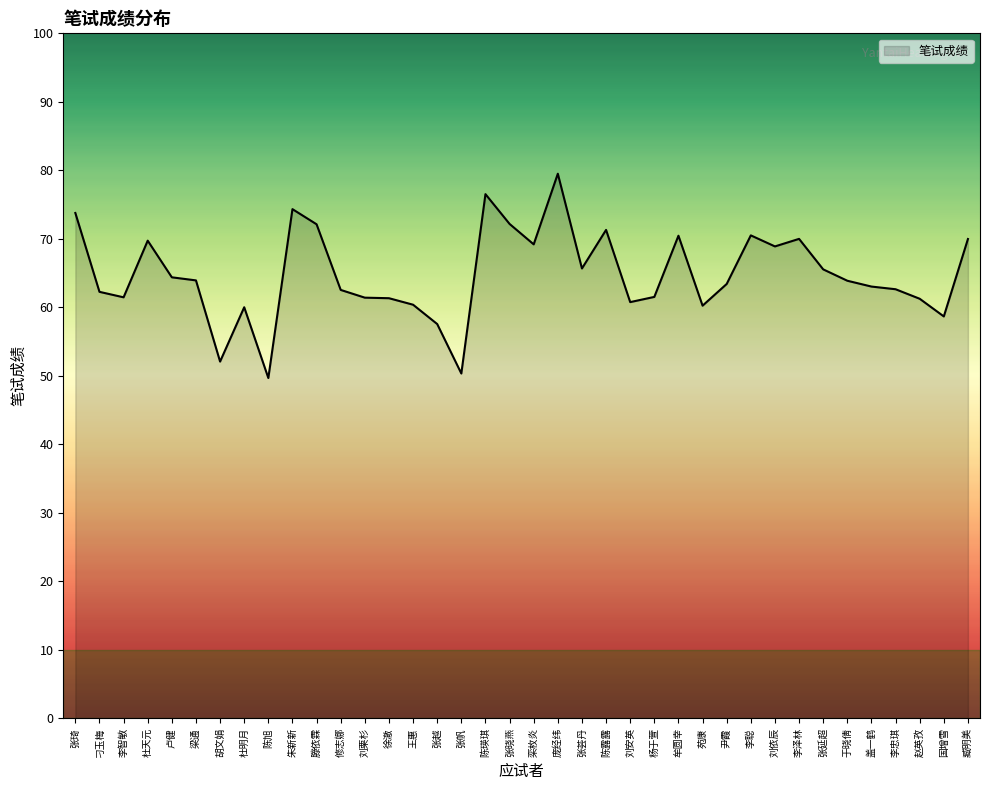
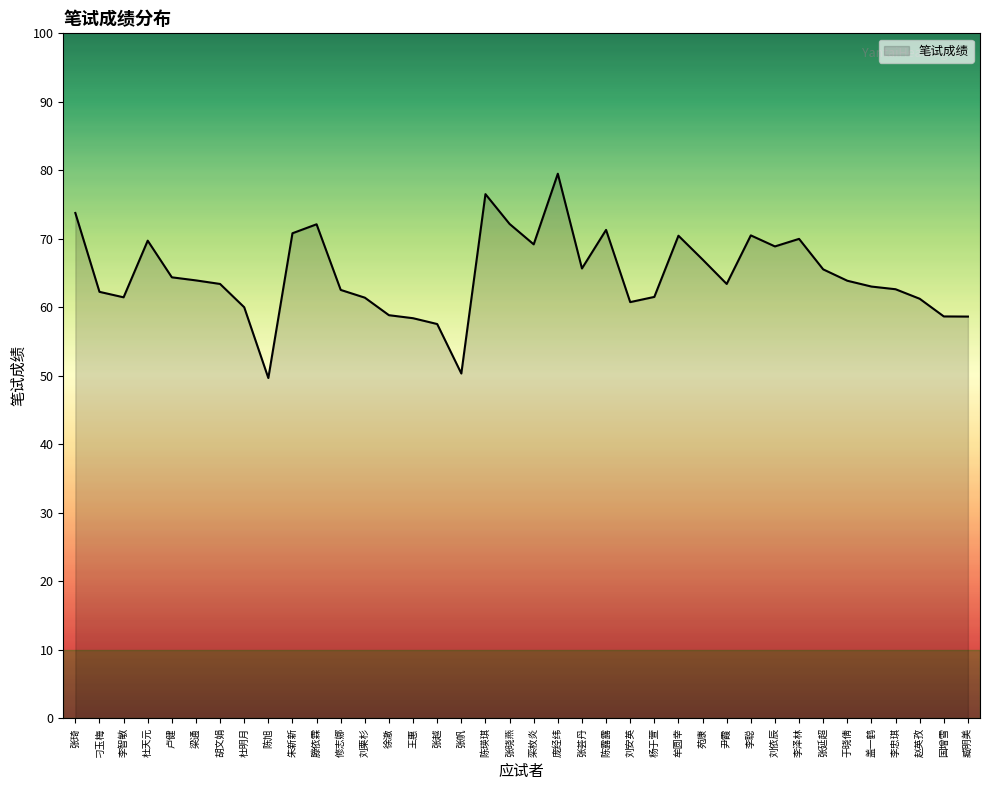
胡文娟: 52 -> 63
朱新新: 74 -> 71
徐澈: 61 -> 59
王惠: 60 -> 58
苑康: 60 -> 67
臧明美: 70 -> 59
